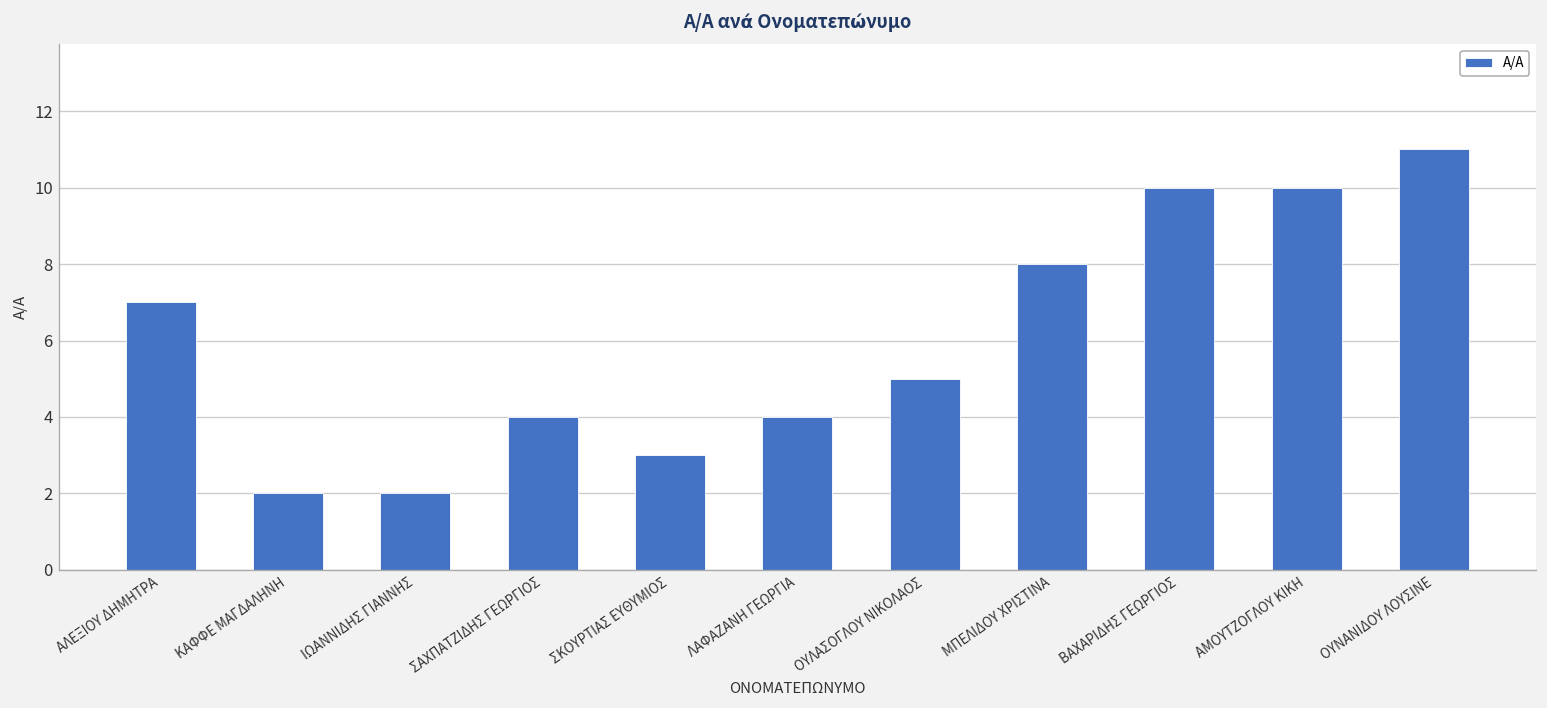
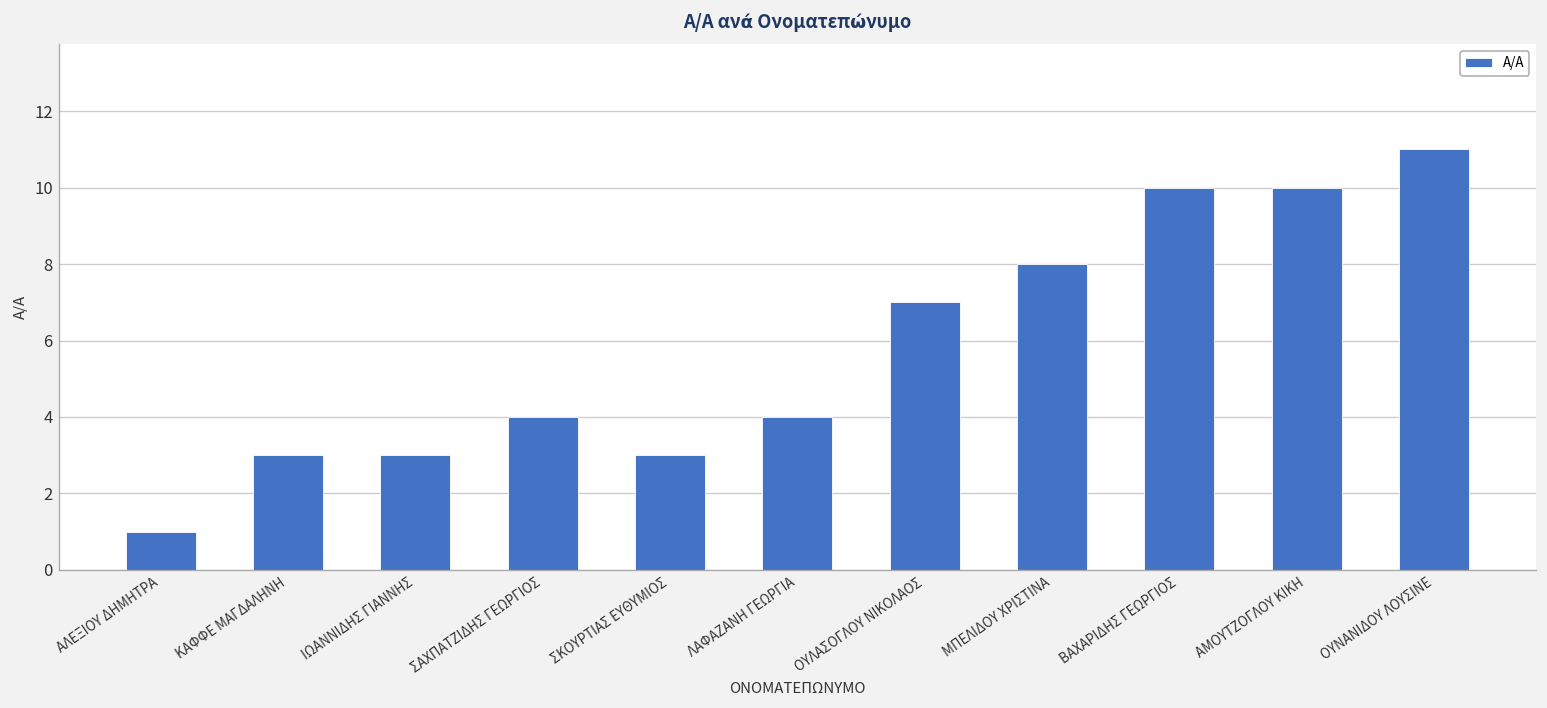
ΑΛΕΞΙΟΥ ΔΗΜΗΤΡΑ: 7 -> 1
ΚΑΦΦΕ ΜΑΓΔΑΛΗΝΗ: 2 -> 3
ΙΩΑΝΝΙΔΗΣ ΓΙΑΝΝΗΣ: 2 -> 3
ΟΥΛΑΣΟΓΛΟΥ ΝΙΚΟΛΑΟΣ: 5 -> 7
